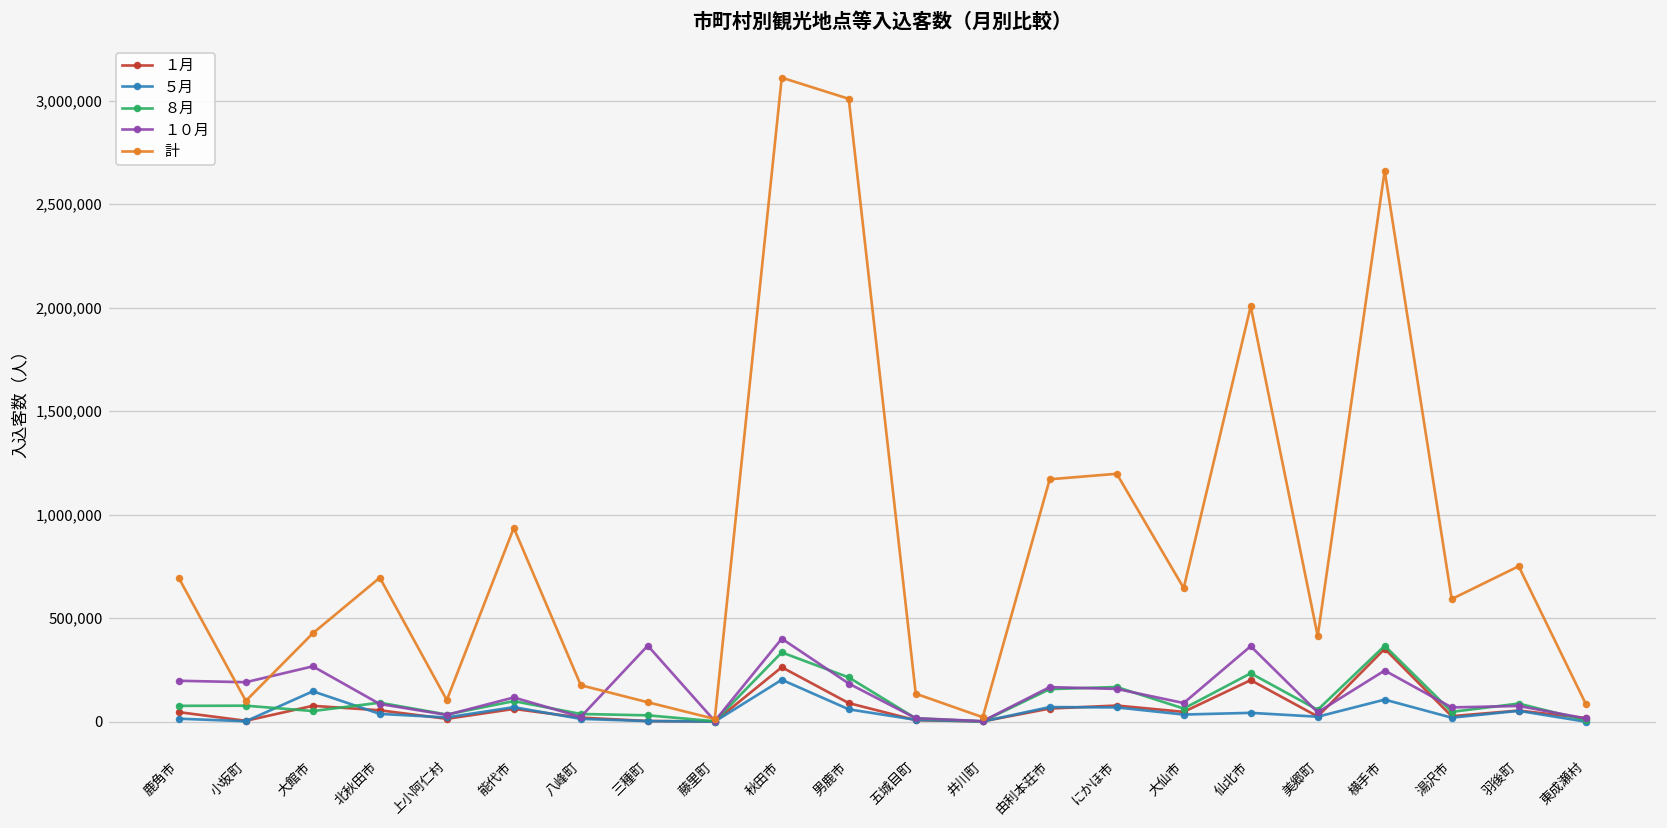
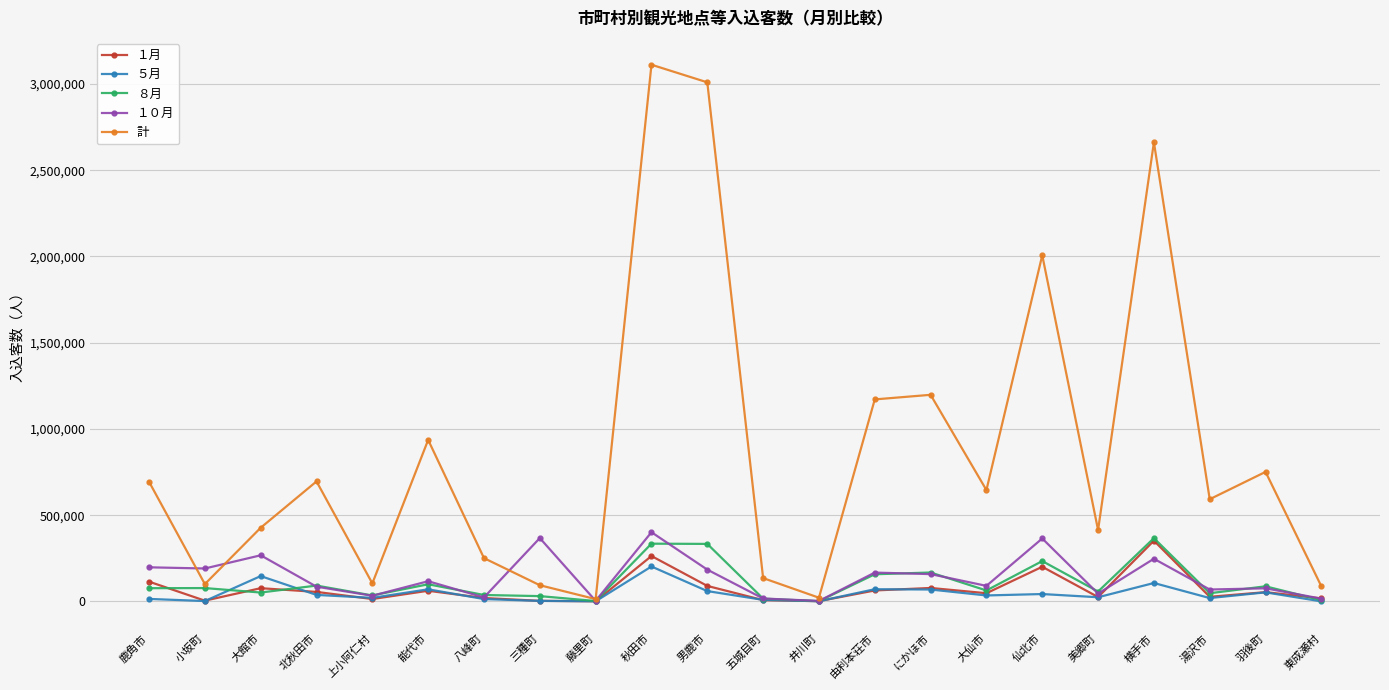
１月, 鹿角市: 50,000 -> 110,000
計, 八峰町: 180,000 -> 250,000
８月, 男鹿市: 210,000 -> 330,000
